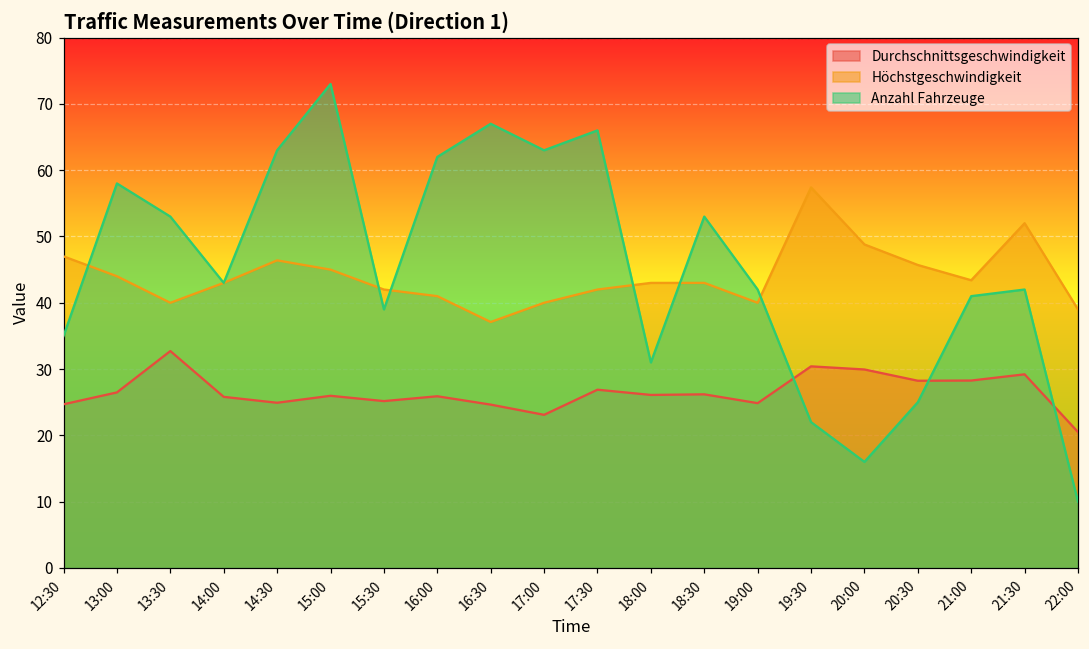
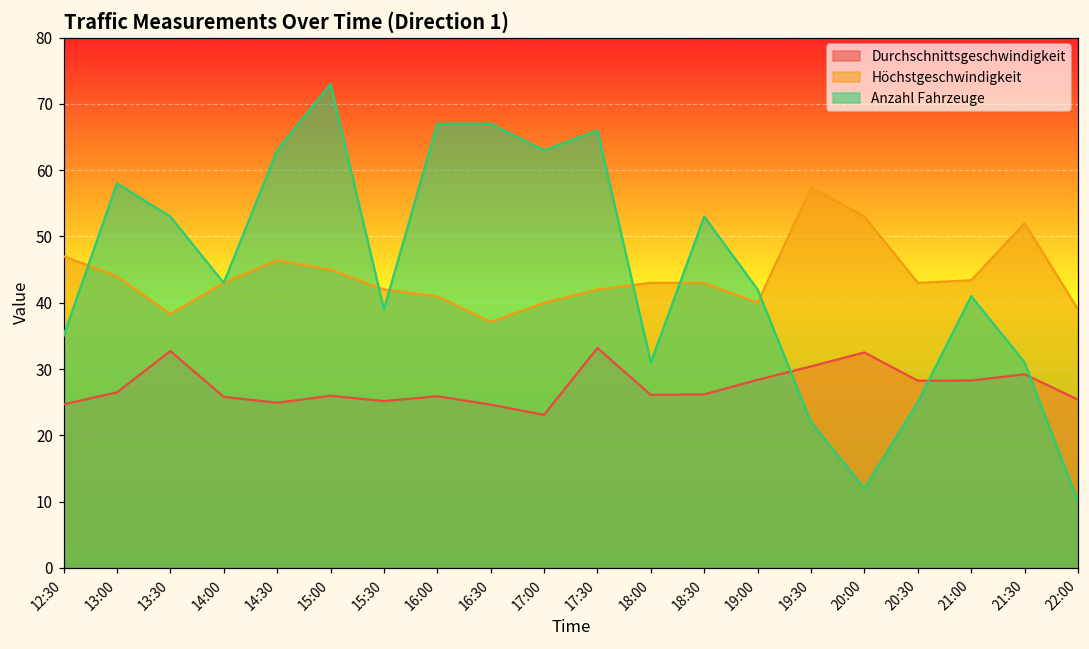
Höchstgeschwindigkeit, 13:30: 40 -> 38
Anzahl Fahrzeuge, 16:00: 62 -> 67
Durchschnittsgeschwindigkeit, 17:30: 27 -> 33
Durchschnittsgeschwindigkeit, 19:00: 25 -> 28
Durchschnittsgeschwindigkeit, 20:00: 30 -> 33
Höchstgeschwindigkeit, 20:00: 49 -> 53
Anzahl Fahrzeuge, 20:00: 16 -> 12
Höchstgeschwindigkeit, 20:30: 46 -> 43
Anzahl Fahrzeuge, 21:30: 42 -> 31
Durchschnittsgeschwindigkeit, 22:00: 21 -> 25
